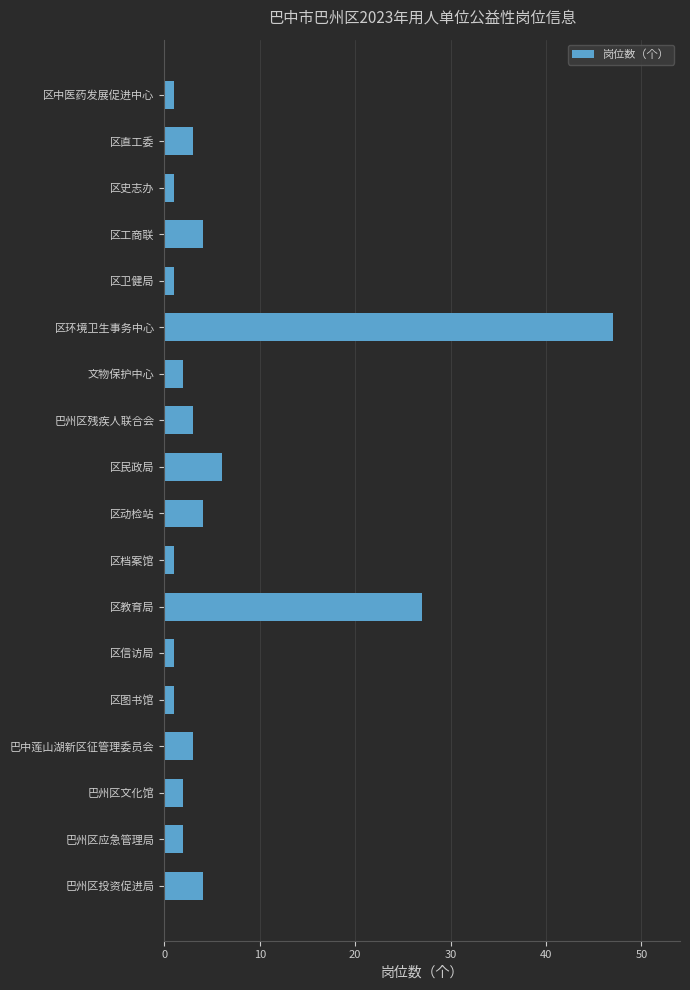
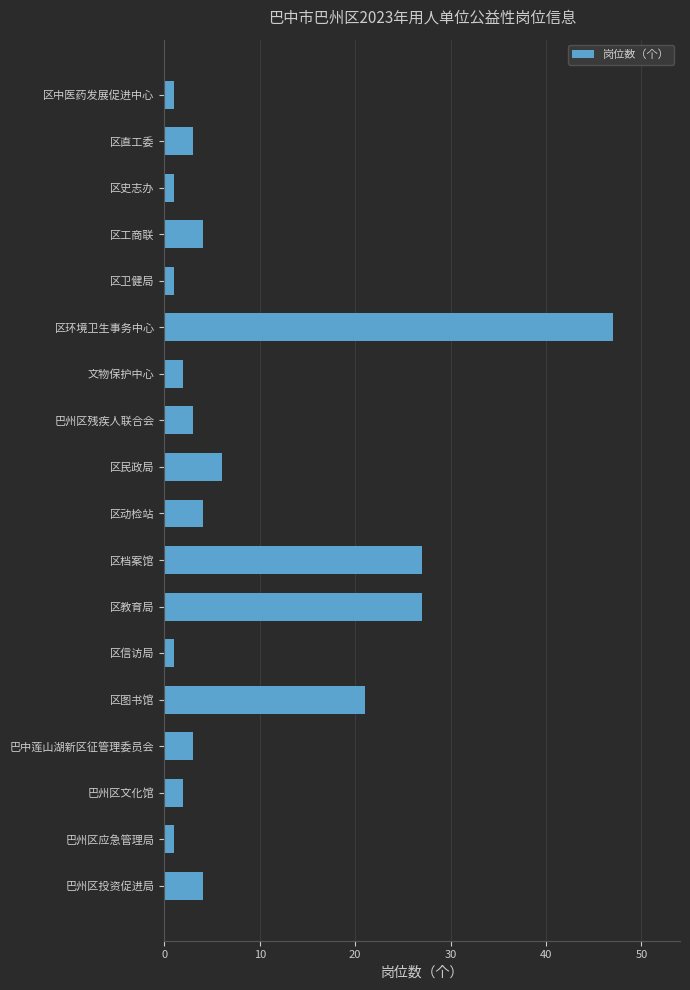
区档案馆: 1 -> 27
区图书馆: 1 -> 21
巴州区应急管理局: 2 -> 1
